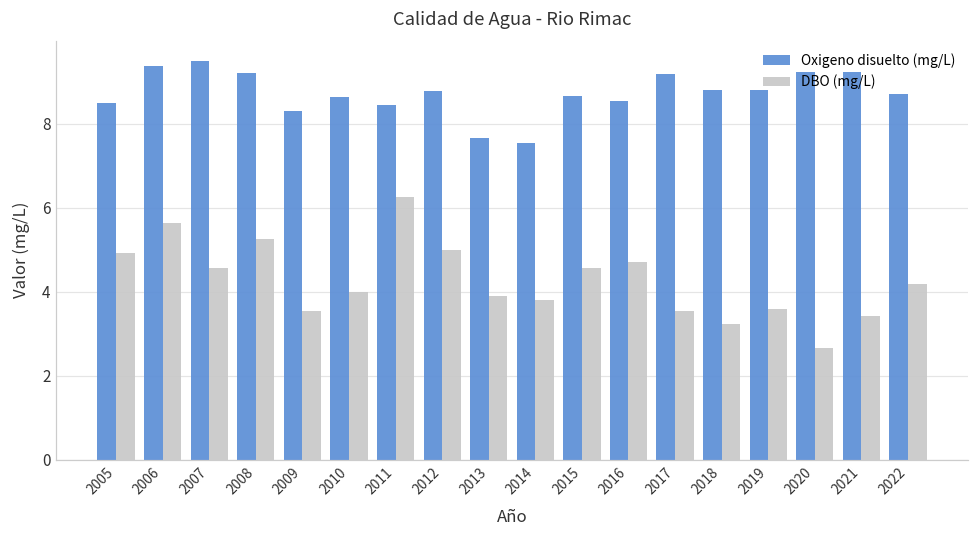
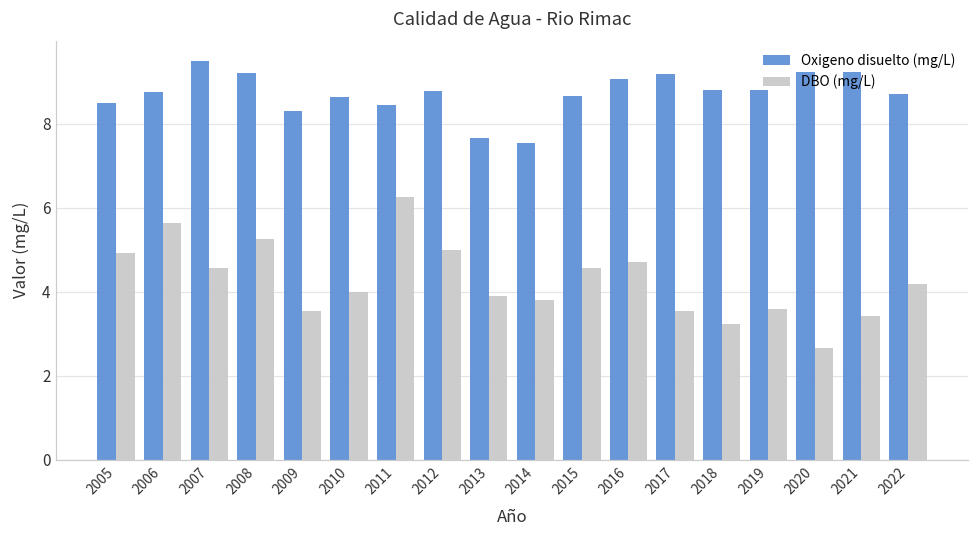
Oxigeno disuelto (mg/L), 2006: 9.4 -> 8.8
Oxigeno disuelto (mg/L), 2016: 8.5 -> 9.1
